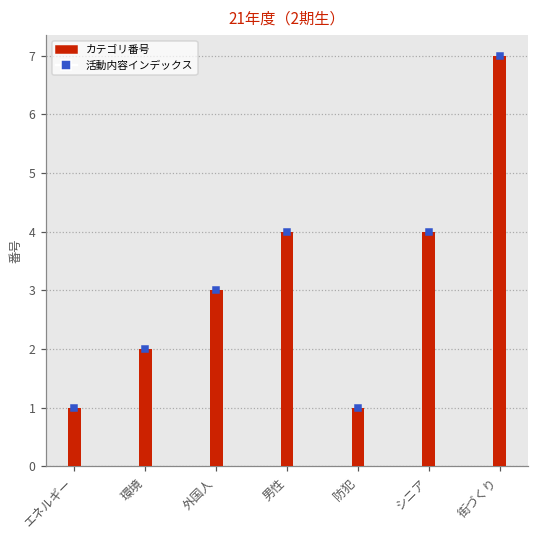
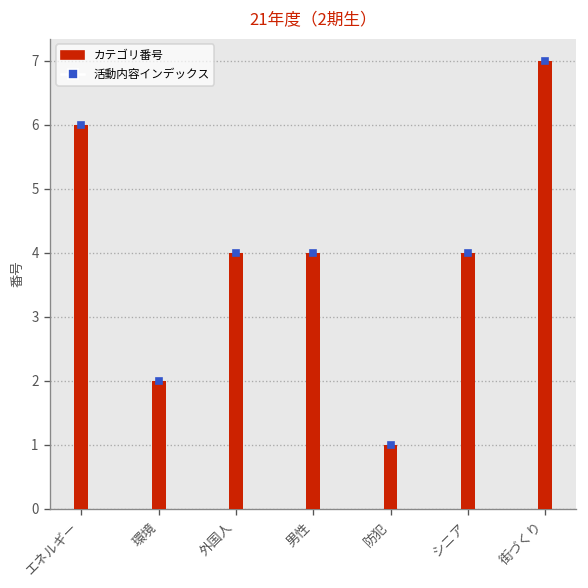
カテゴリ番号, エネルギー: 1 -> 6
カテゴリ番号, 外国人: 3 -> 4
